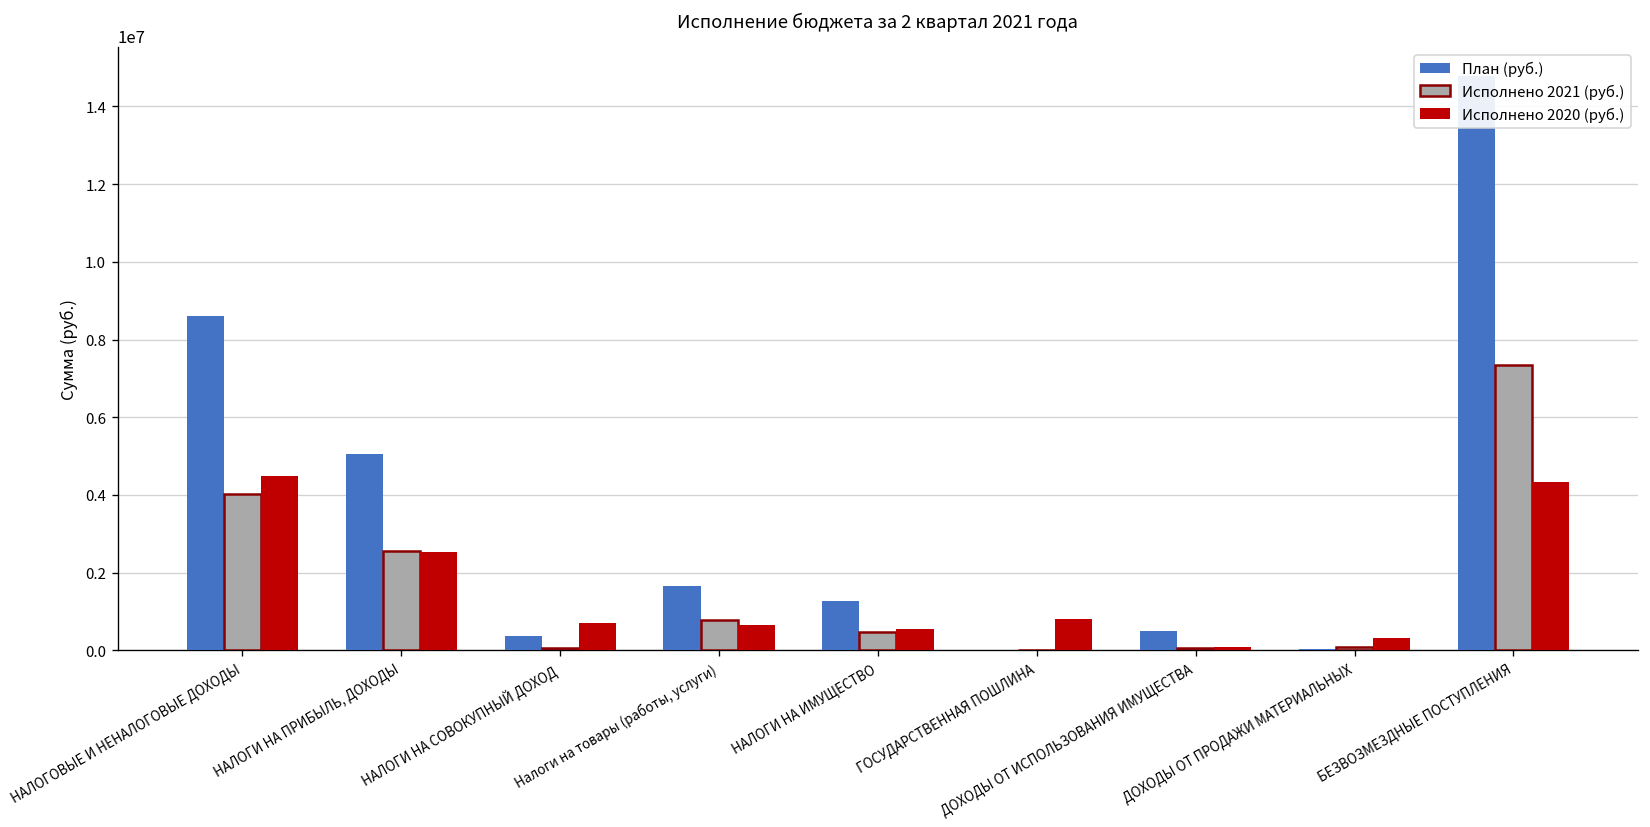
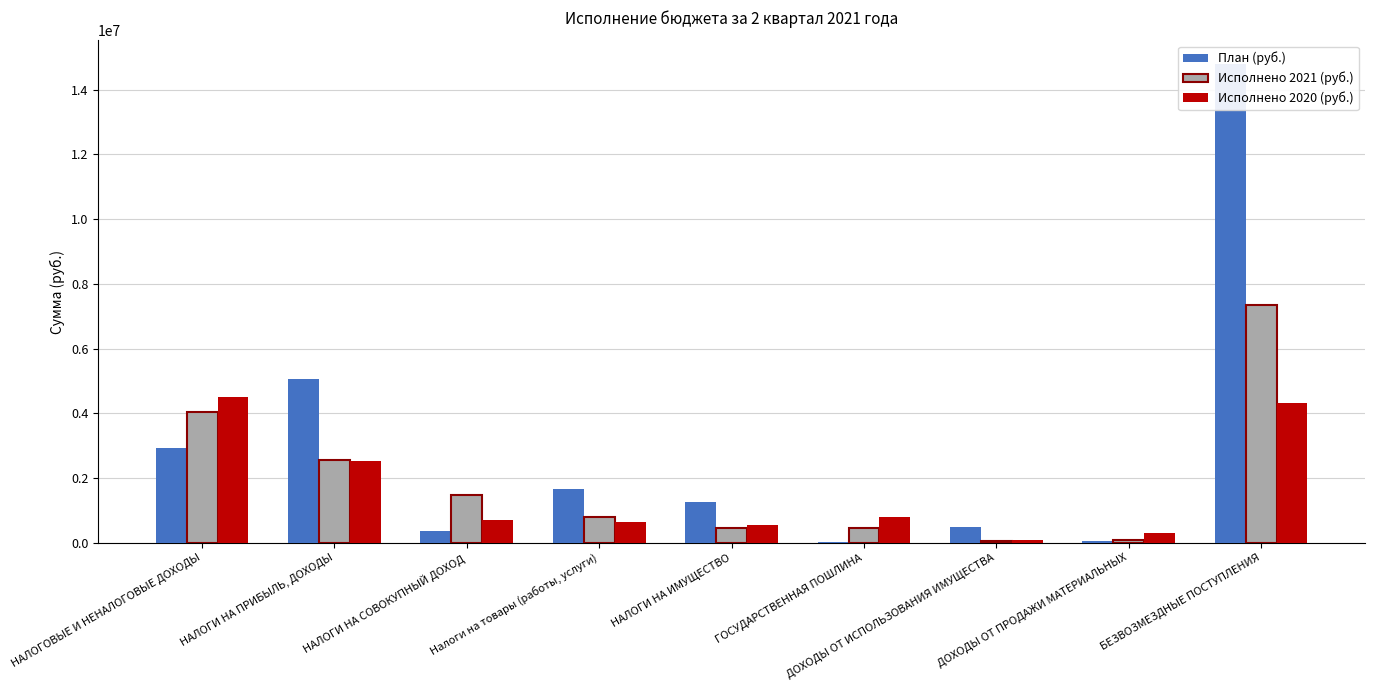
План (руб.), НАЛОГОВЫЕ И НЕНАЛОГОВЫЕ ДОХОДЫ: 8600000 -> 2900000
Исполнено 2021 (руб.), НАЛОГИ НА СОВОКУПНЫЙ ДОХОД: 100000 -> 1500000
Исполнено 2021 (руб.), ГОСУДАРСТВЕННАЯ ПОШЛИНА: 0 -> 400000
